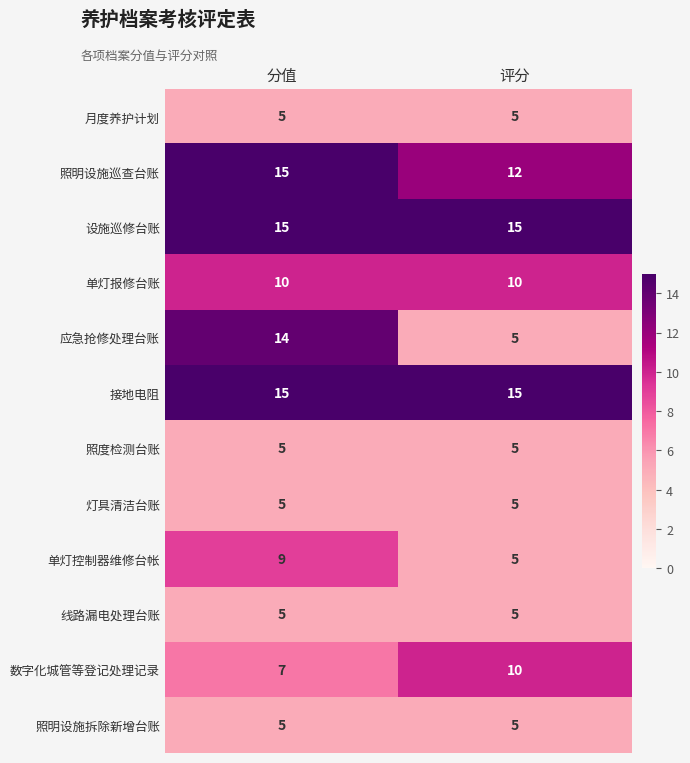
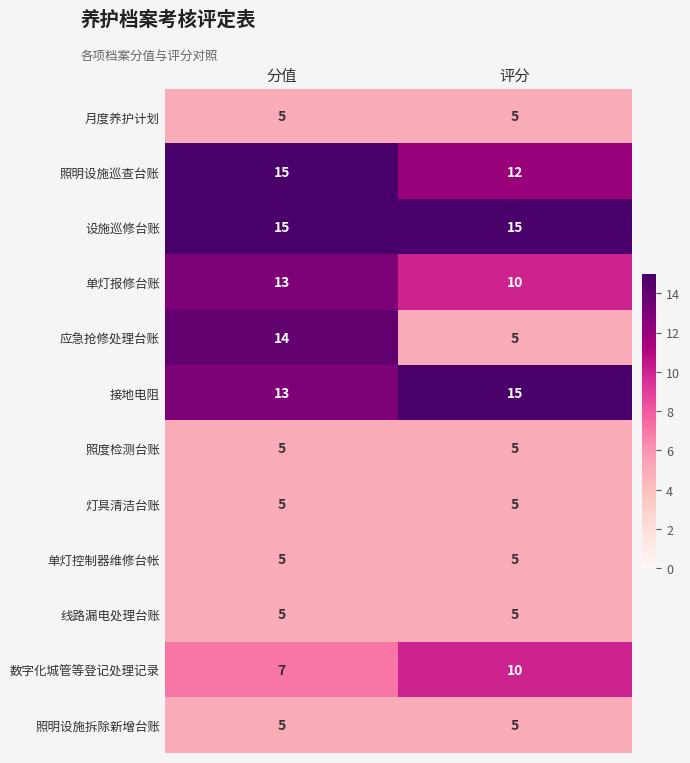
单灯报修台账, 分值: 10 -> 13
接地电阻, 分值: 15 -> 13
单灯控制器维修台帐, 分值: 9 -> 5
